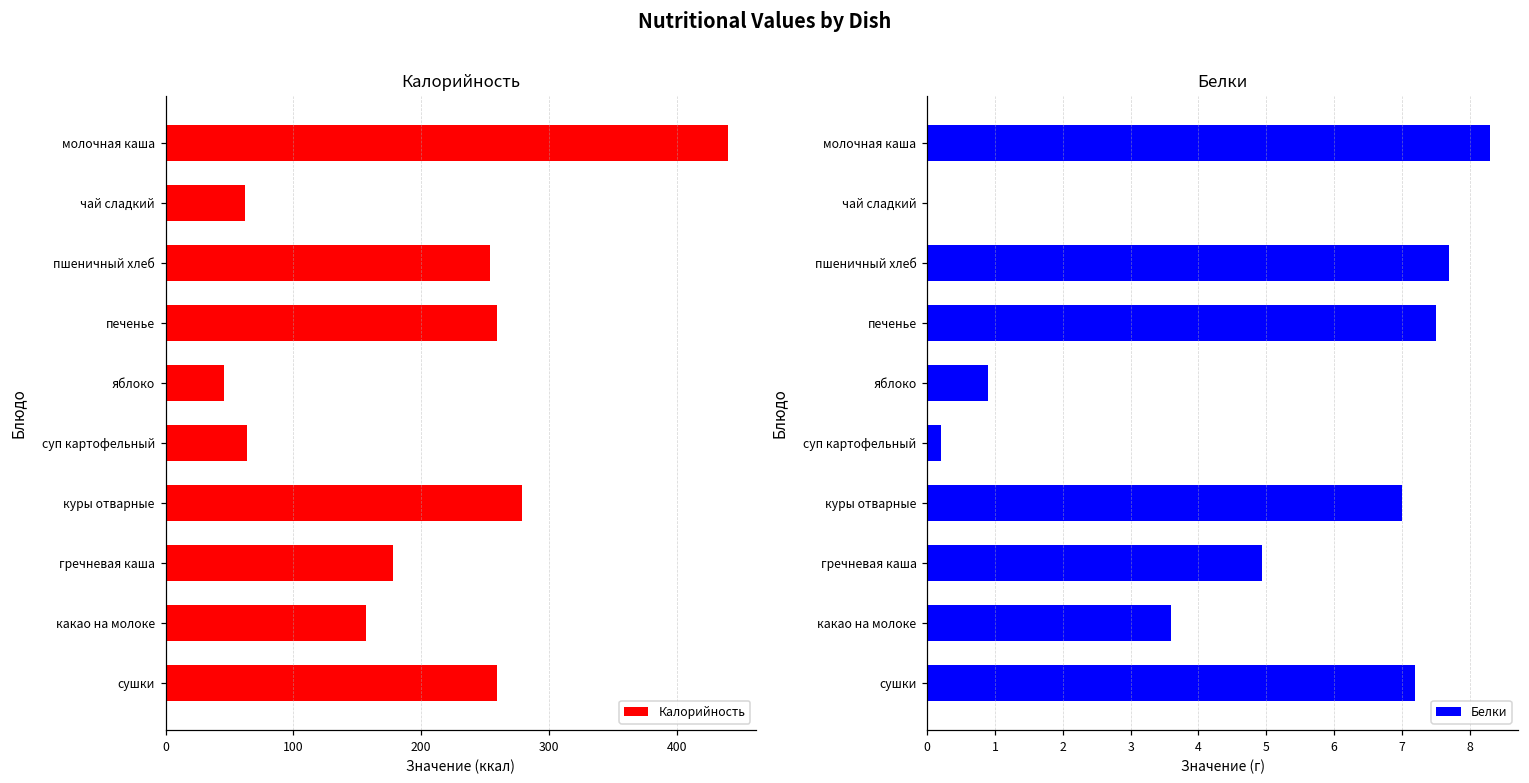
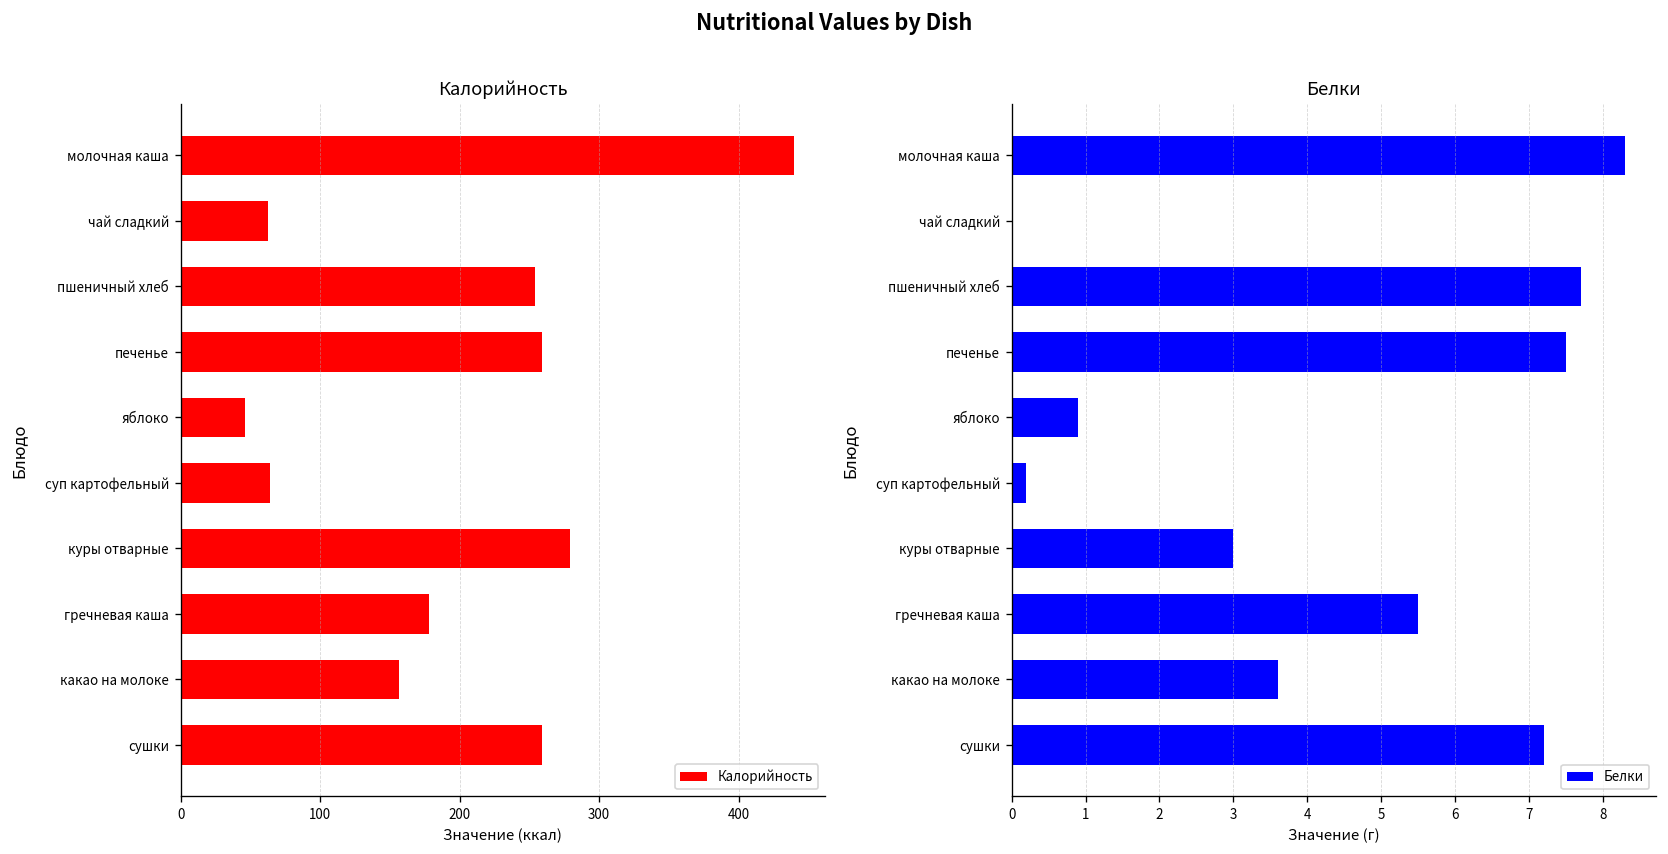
Белки, куры отварные: 7 -> 3
Белки, гречневая каша: 4.9 -> 5.5
